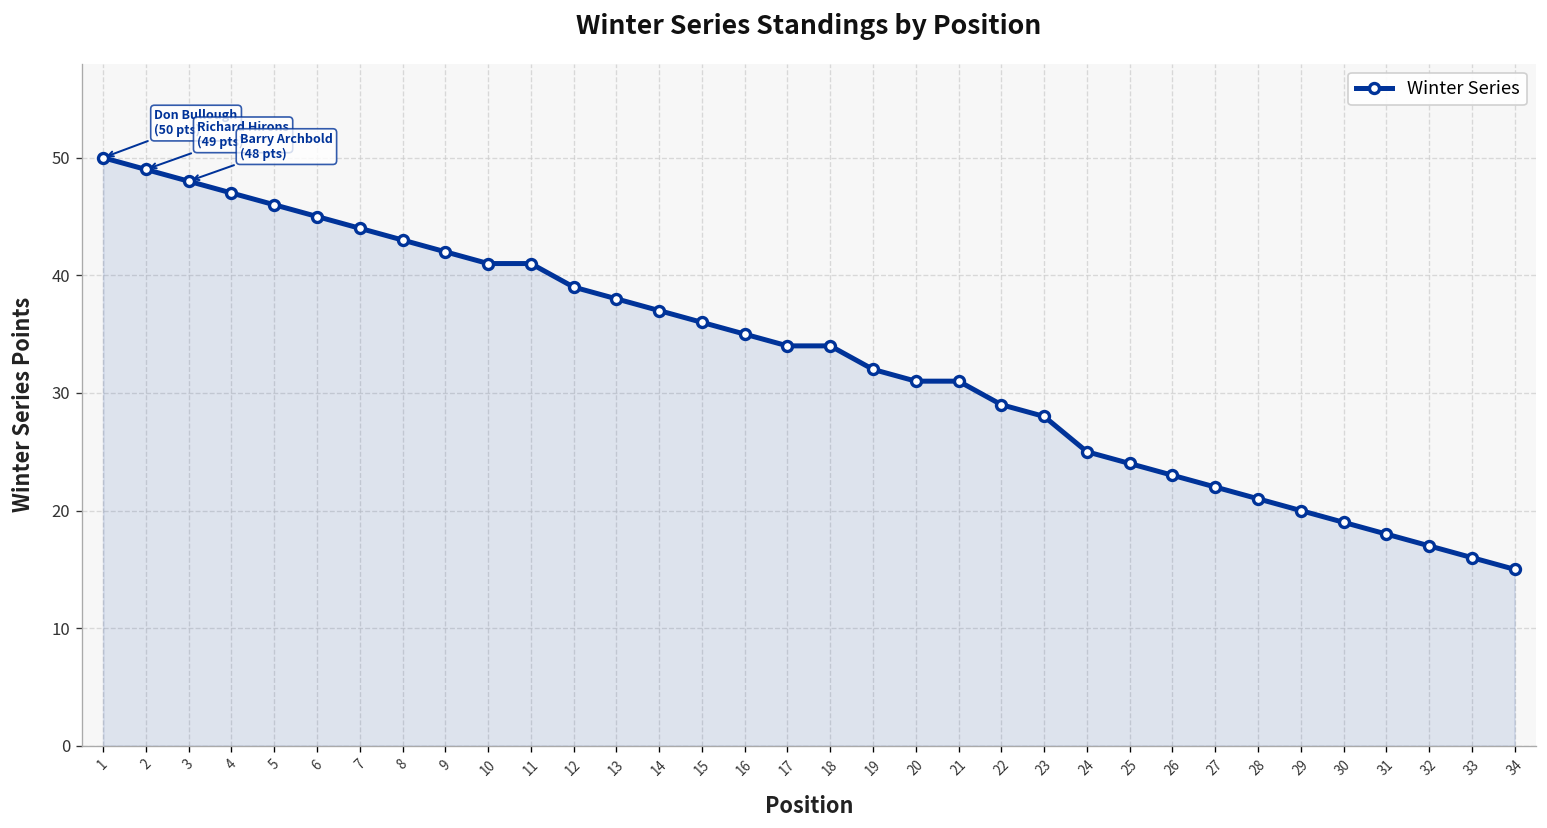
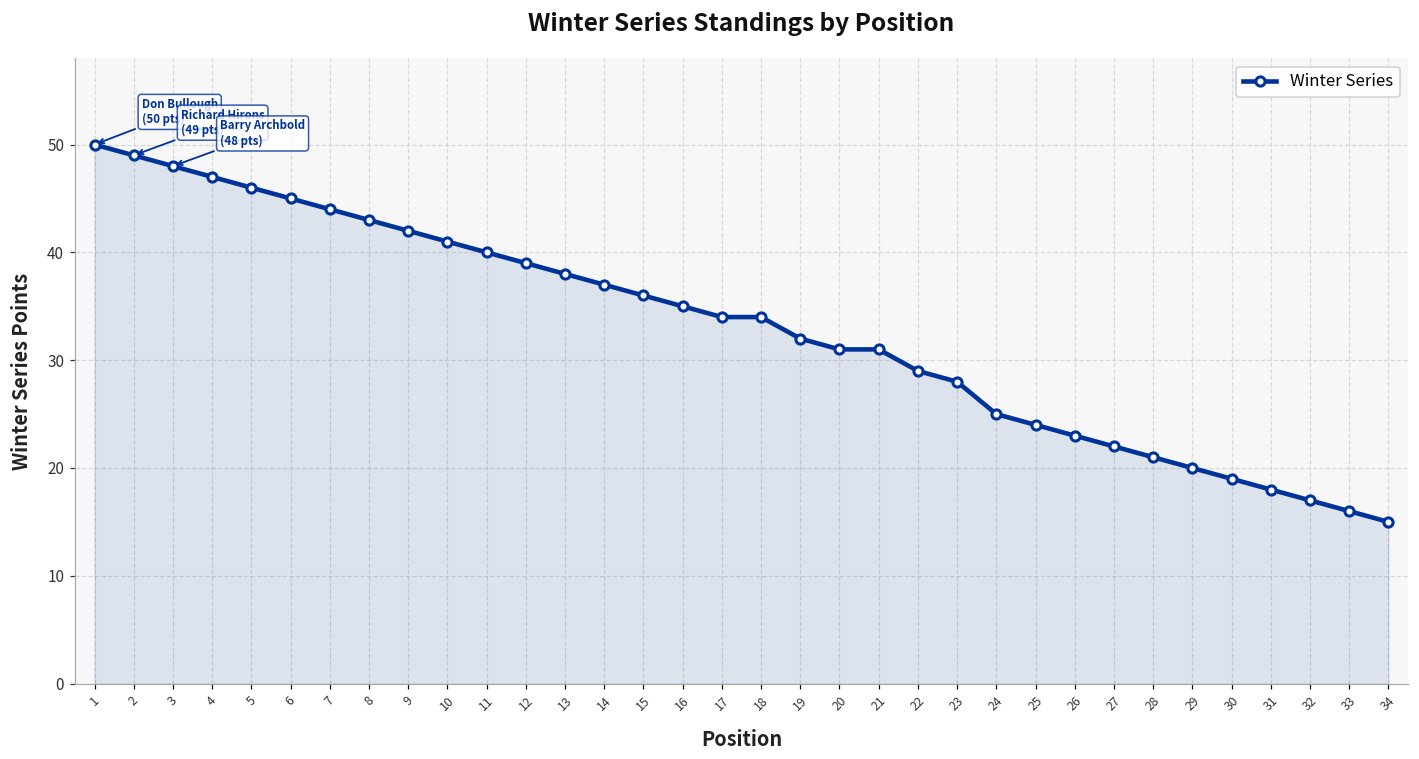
11: 41 -> 40
